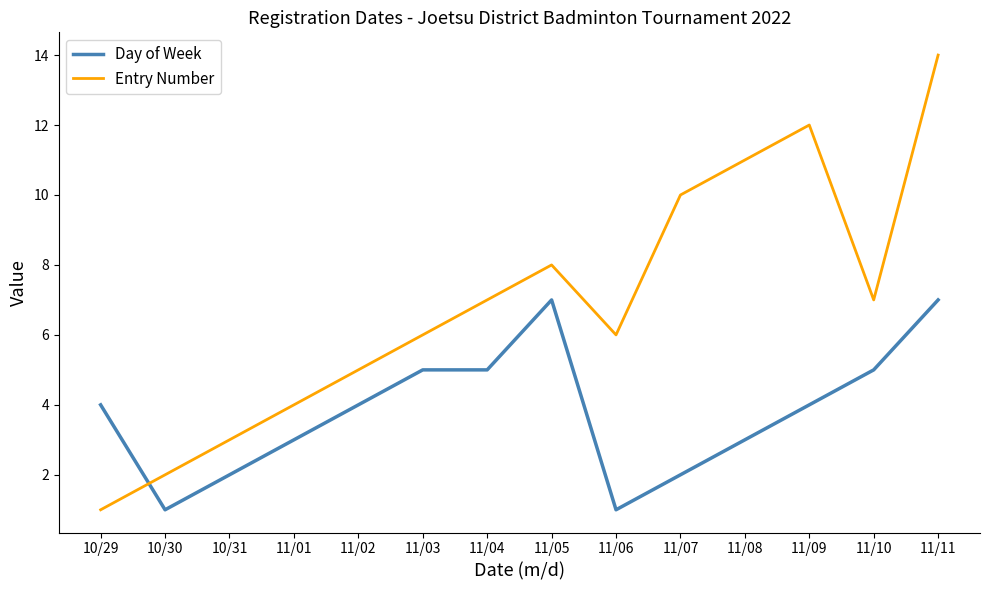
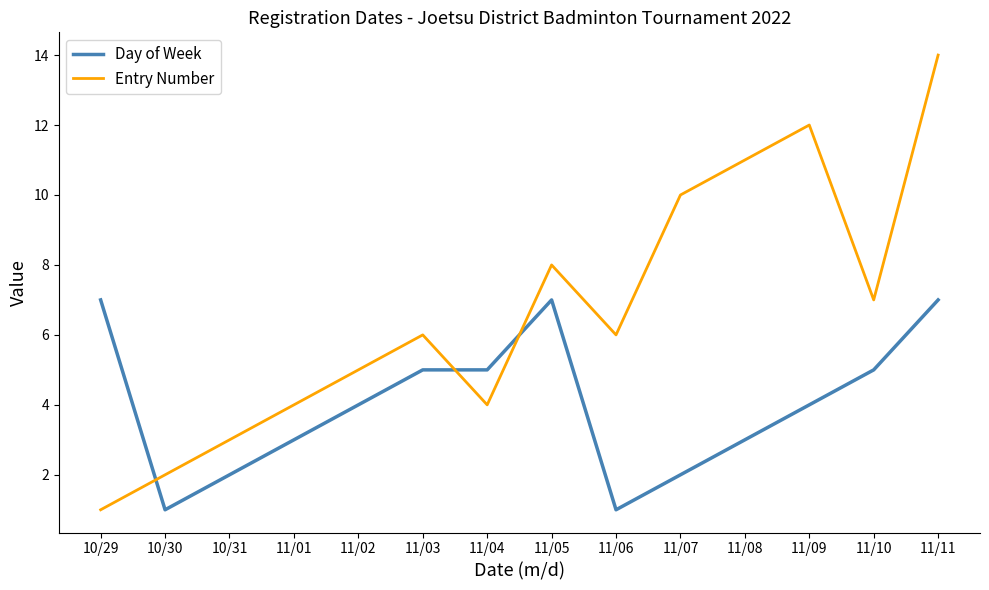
Day of Week, 10/29: 4 -> 7
Entry Number, 11/04: 7 -> 4
